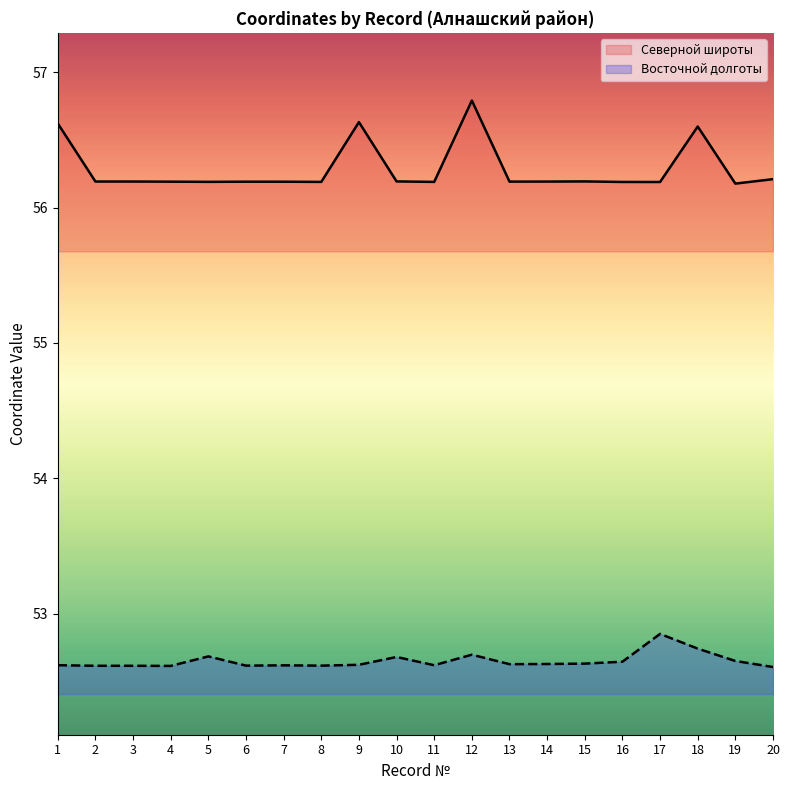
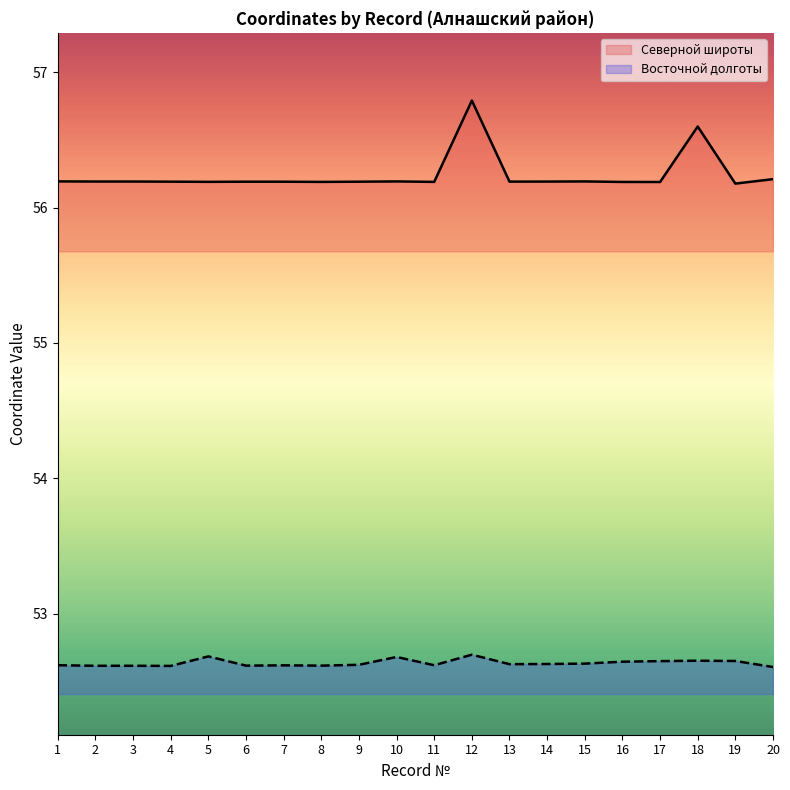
Северной широты, 1: 56.62 -> 56.19
Северной широты, 9: 56.63 -> 56.19
Восточной долготы, 17: 52.85 -> 52.65
Восточной долготы, 18: 52.74 -> 52.65
